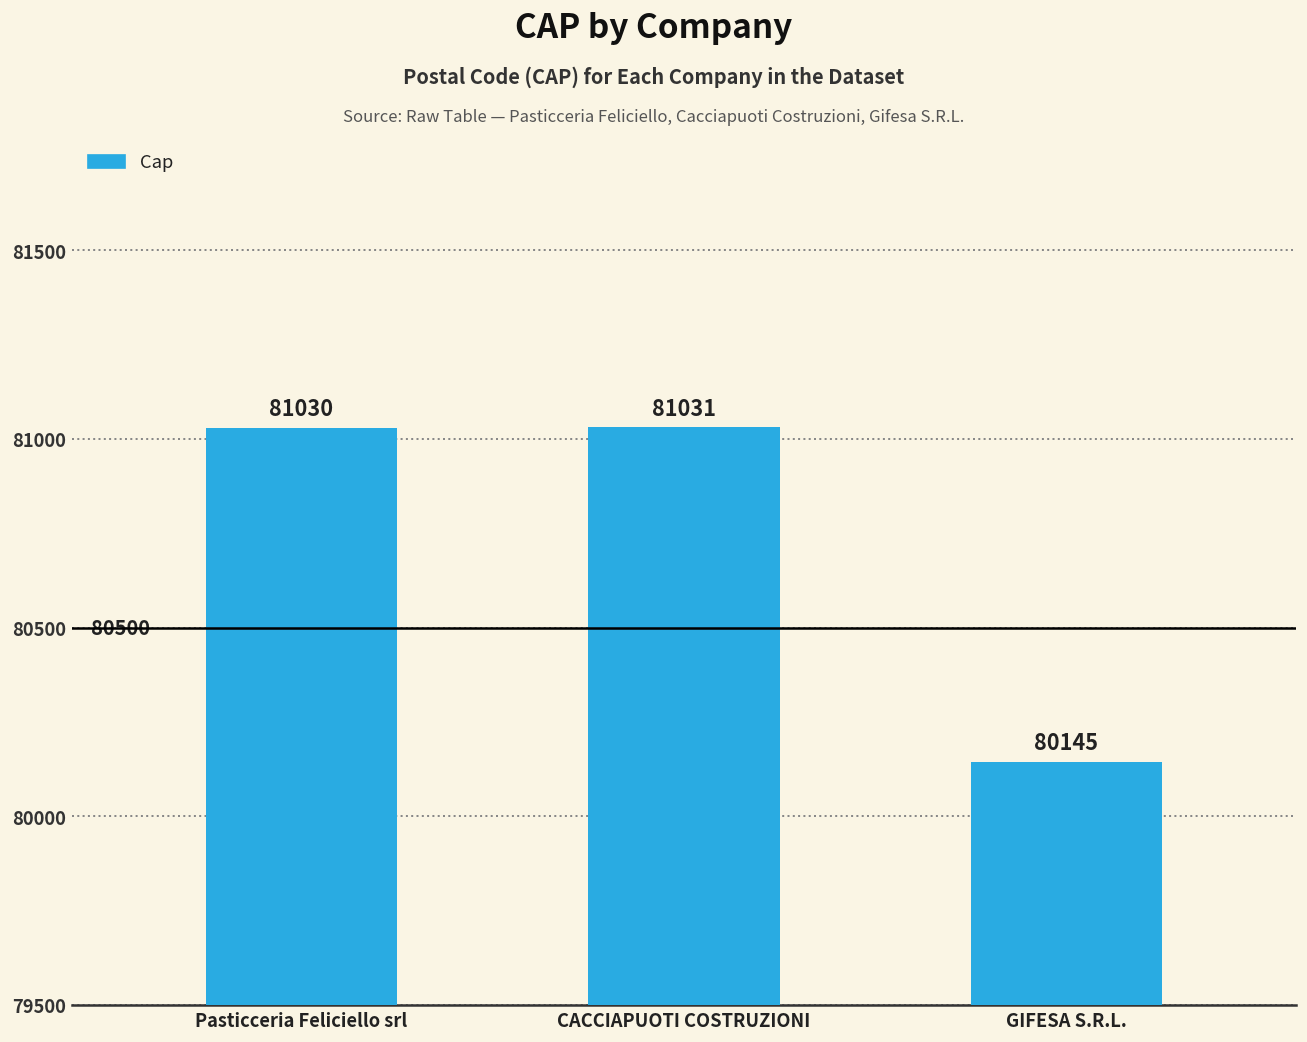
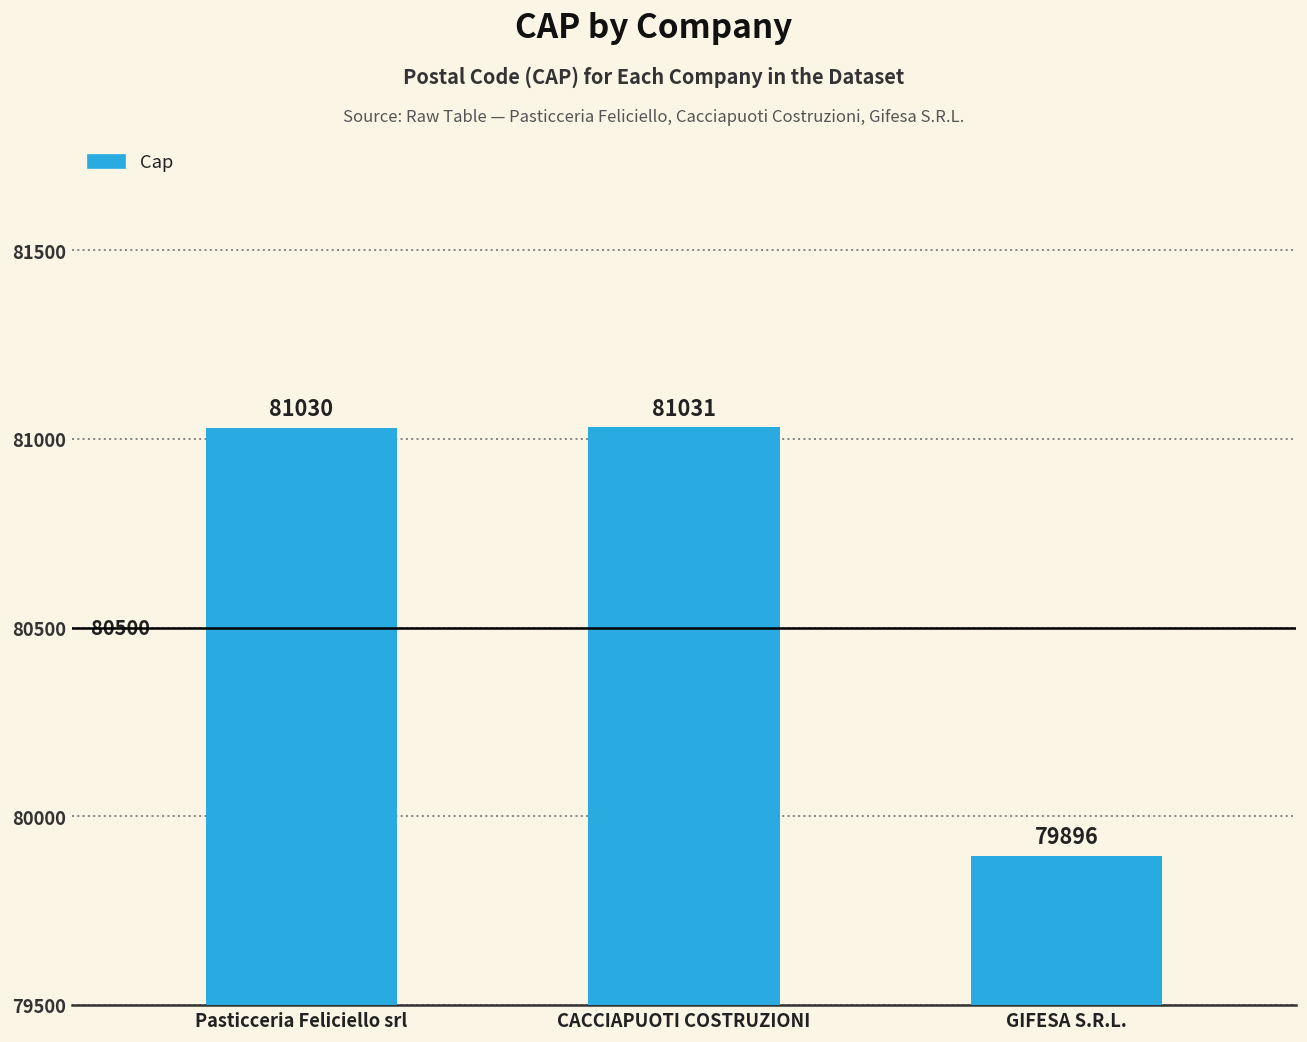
GIFESA S.R.L.: 80145 -> 79896
